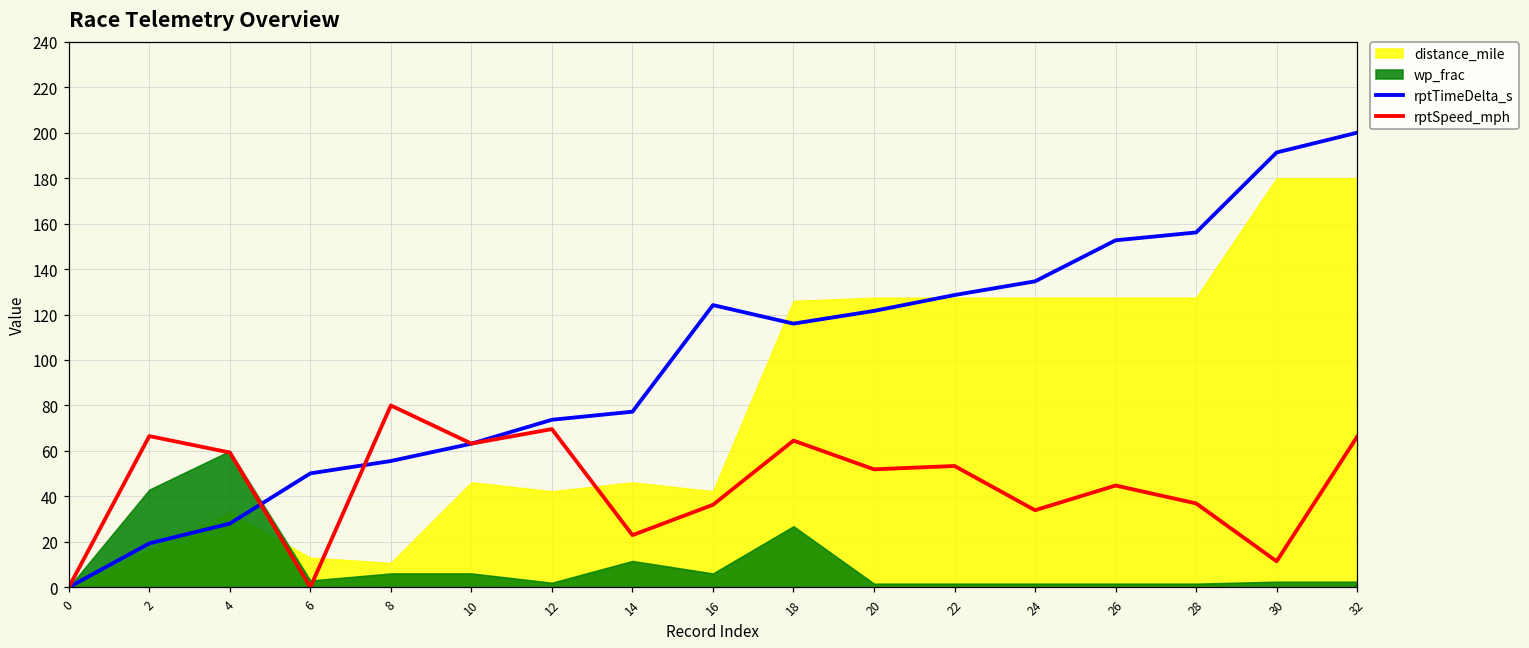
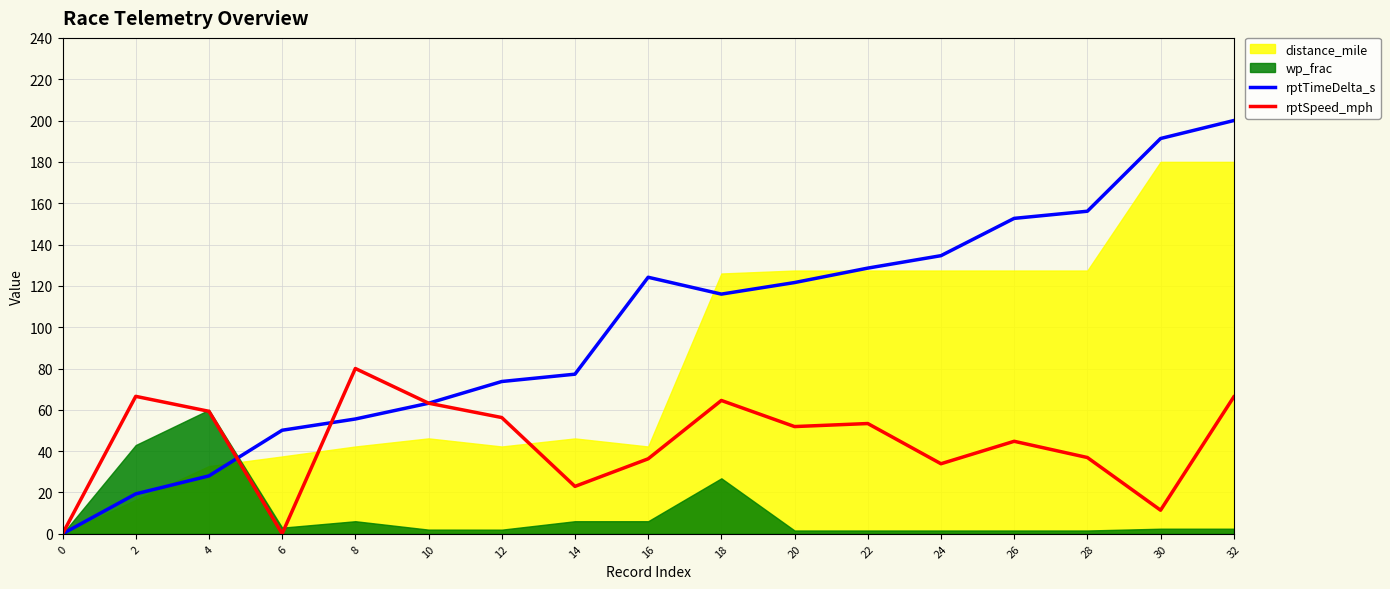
distance_mile, 6: 13 -> 37
distance_mile, 8: 11 -> 42
wp_frac, 10: 6 -> 2
rptSpeed_mph, 12: 70 -> 56
wp_frac, 14: 12 -> 6
